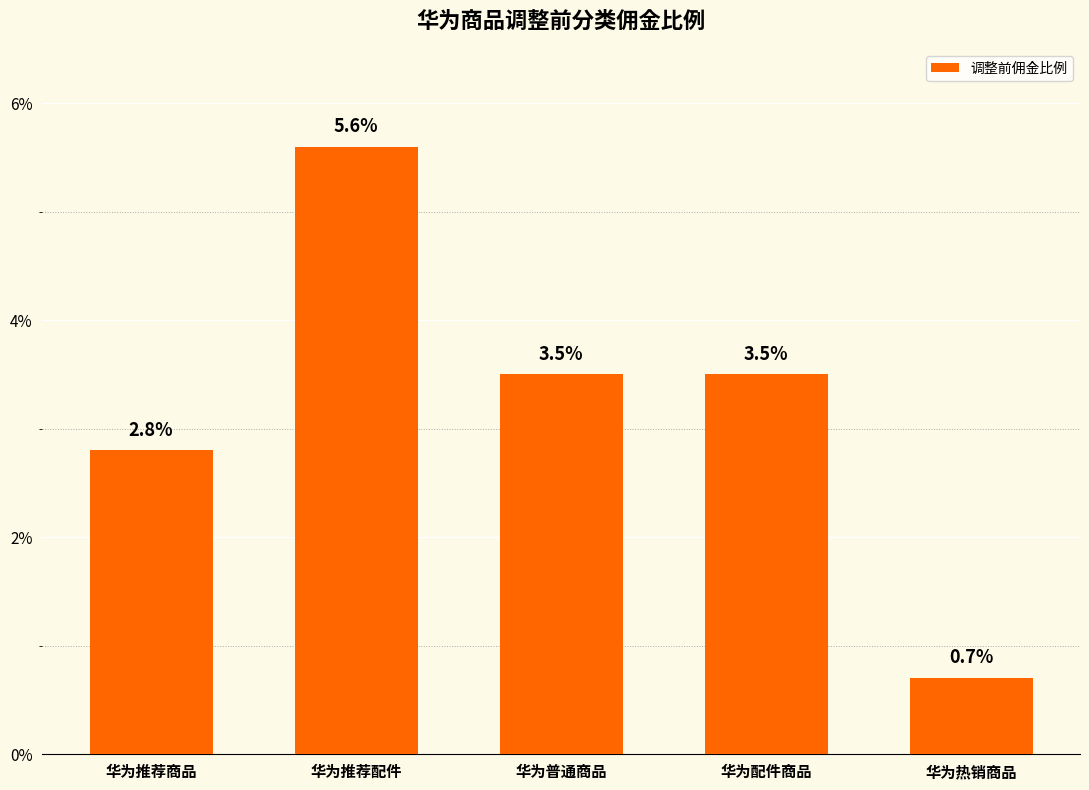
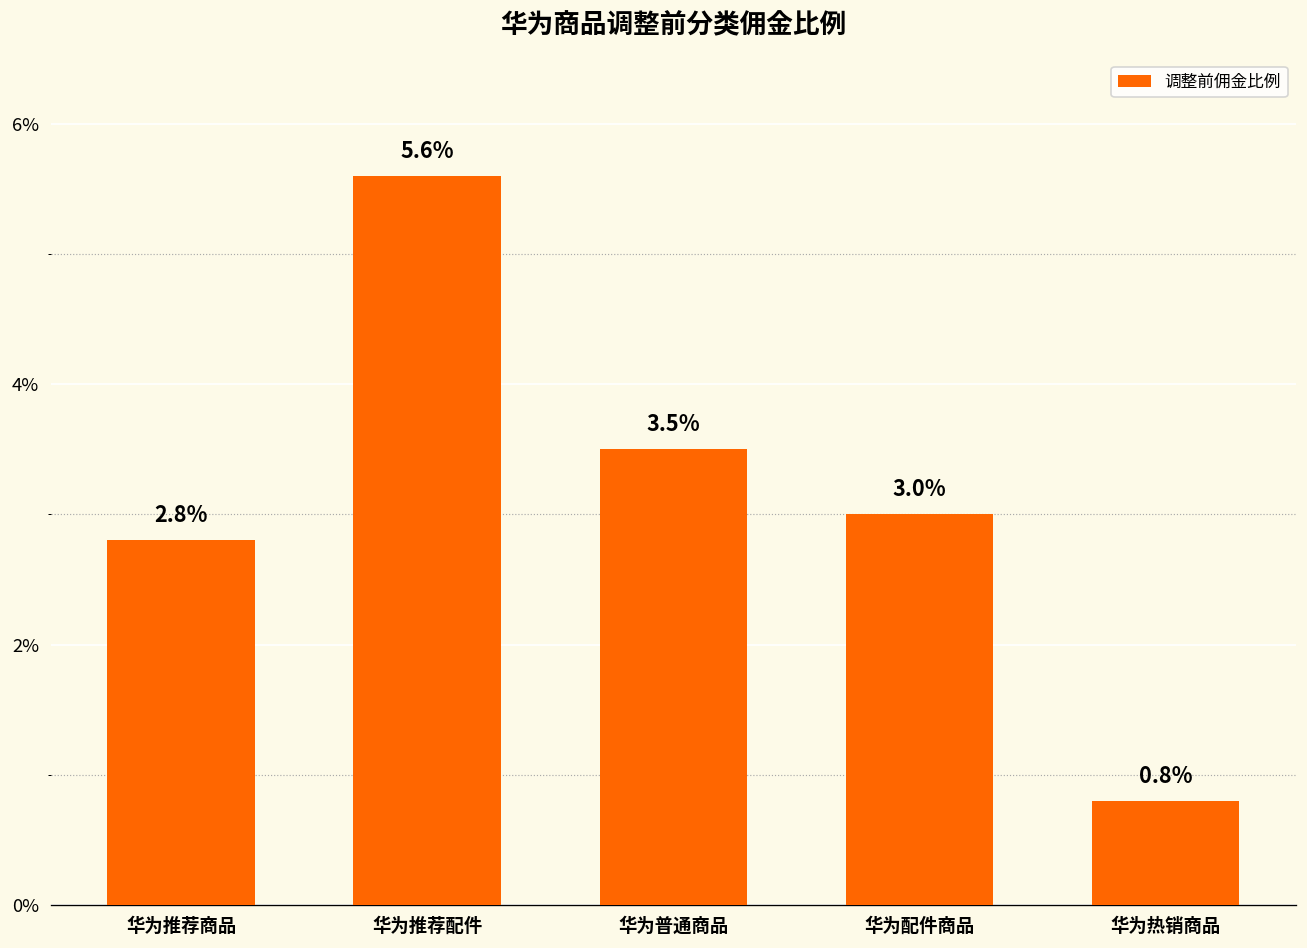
华为配件商品: 3.5% -> 3.0%
华为热销商品: 0.7% -> 0.8%
